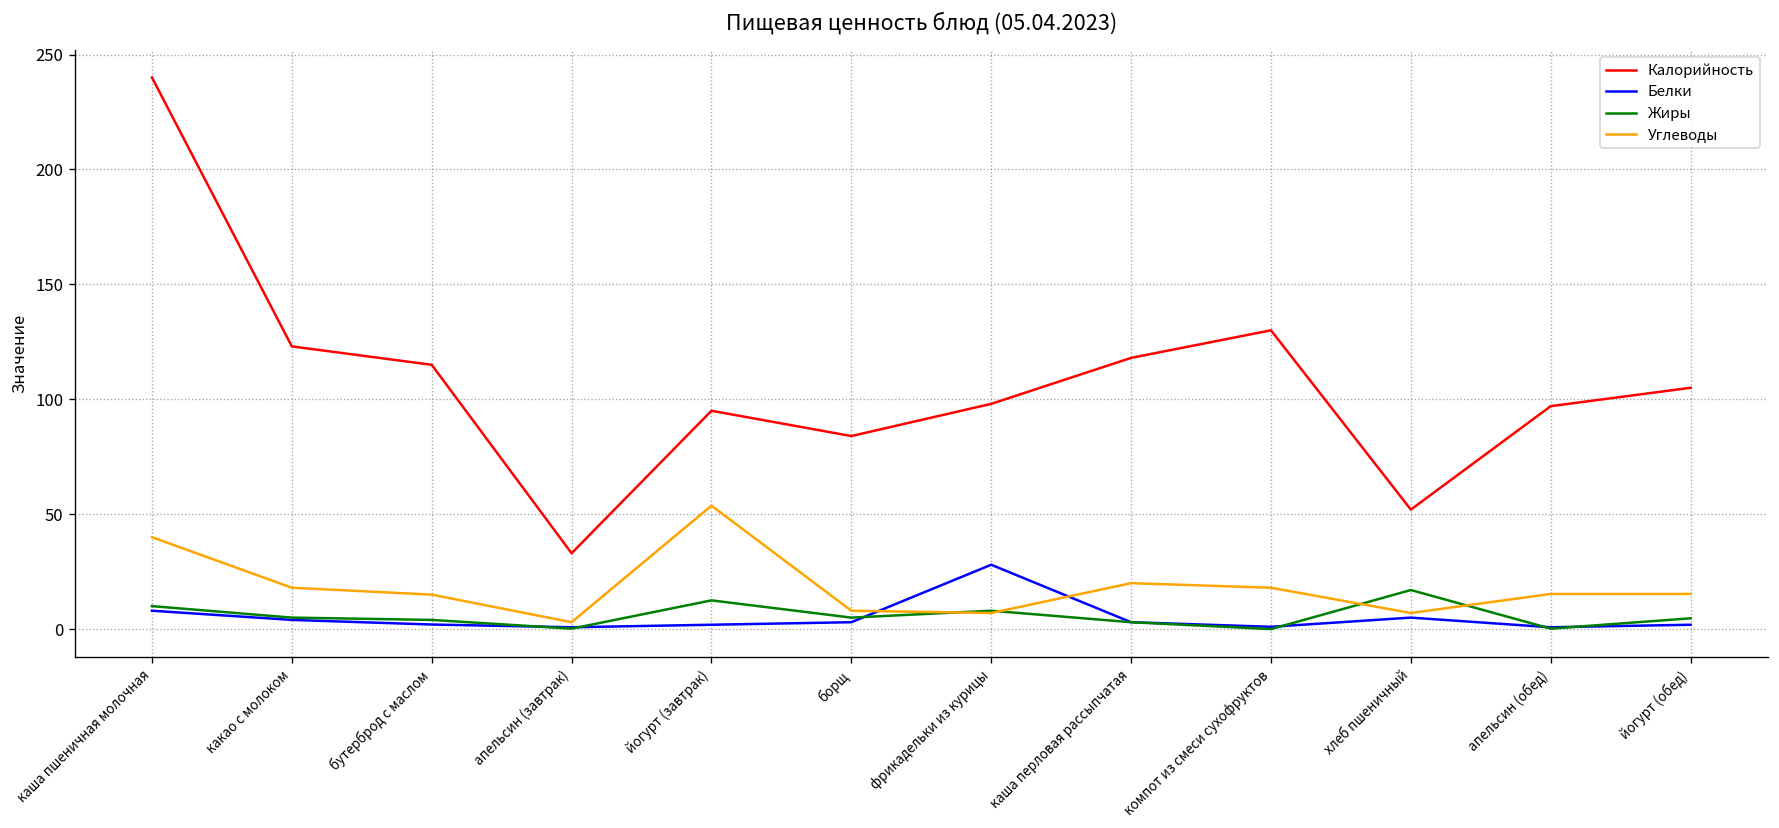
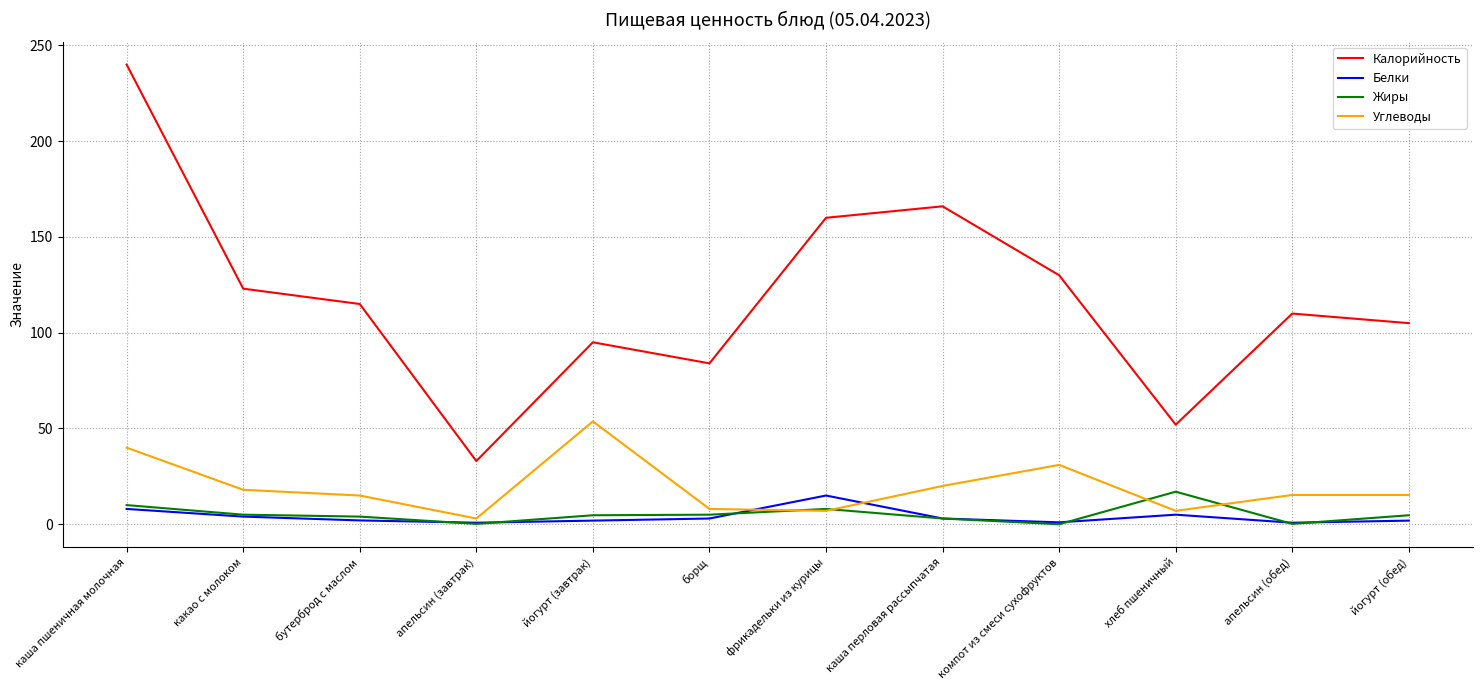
Жиры, йогурт (завтрак): 13 -> 5
Калорийность, фрикадельки из курицы: 98 -> 160
Белки, фрикадельки из курицы: 28 -> 15
Калорийность, каша перловая рассыпчатая: 118 -> 166
Углеводы, компот из смеси сухофруктов: 18 -> 31
Калорийность, апельсин (обед): 97 -> 110
